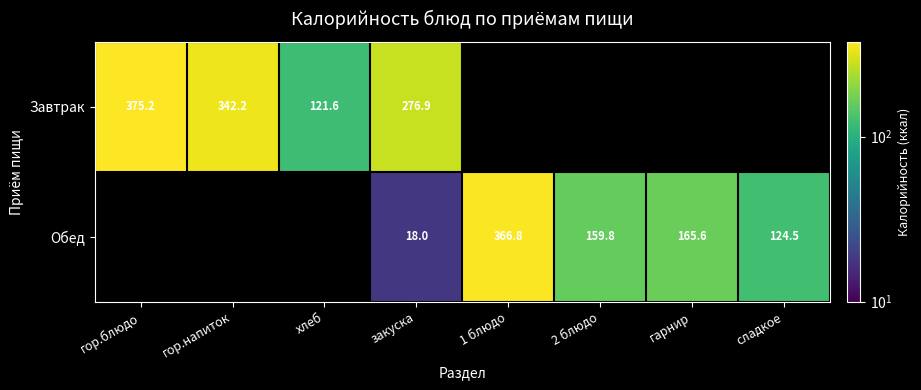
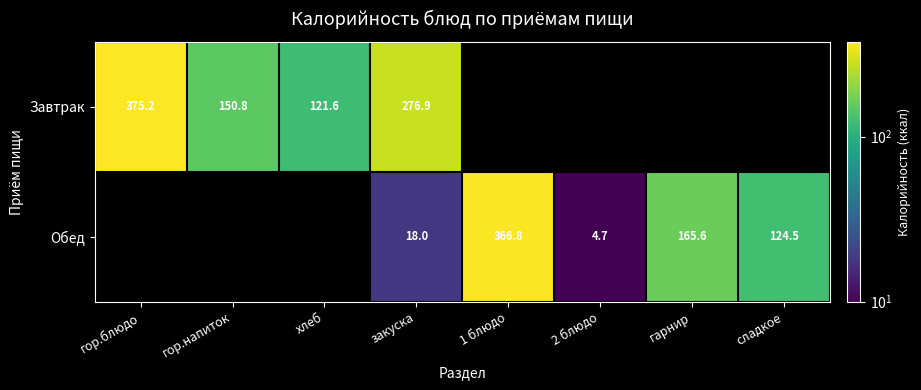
Завтрак, гор.напиток: 342.2 -> 150.8
Обед, 2 блюдо: 159.8 -> 4.7
